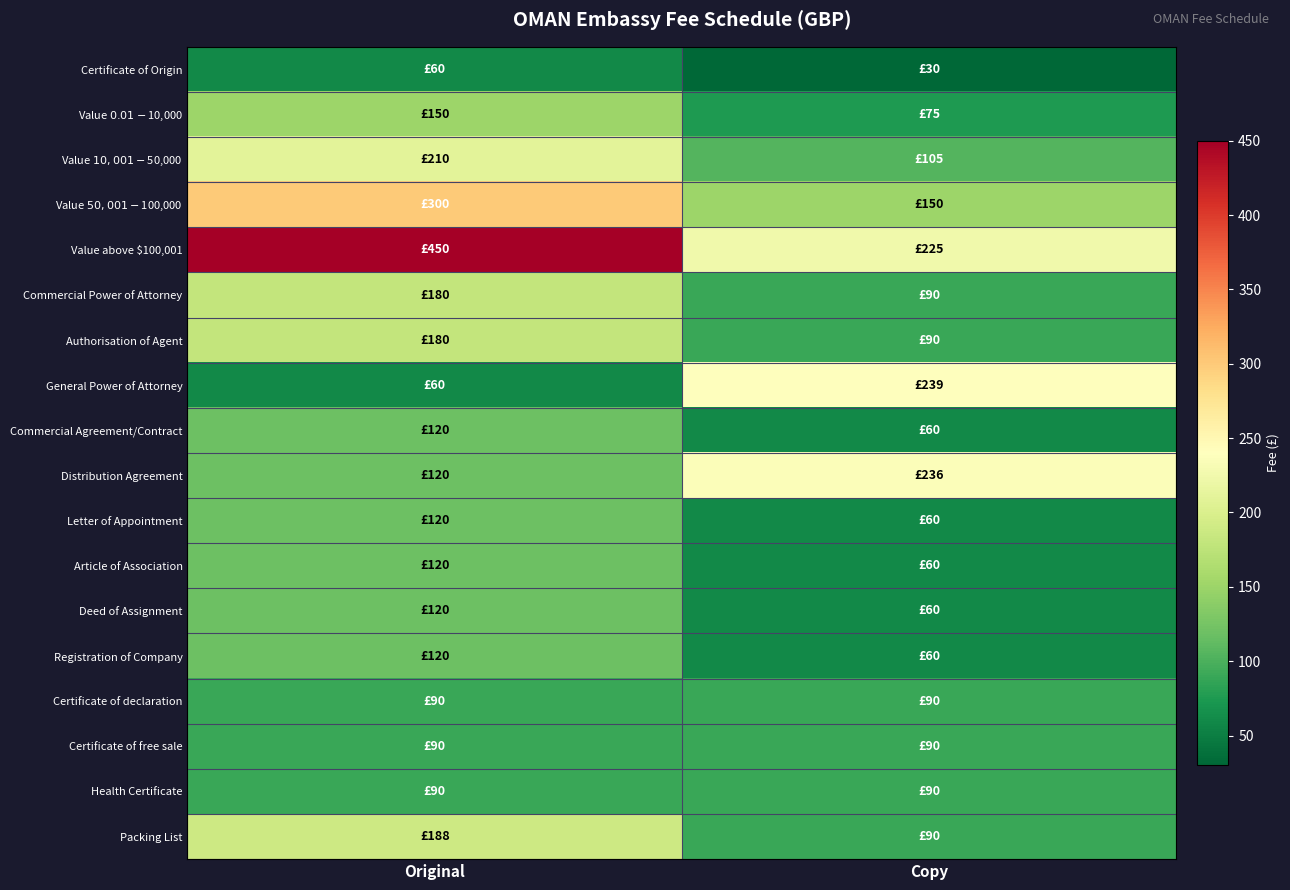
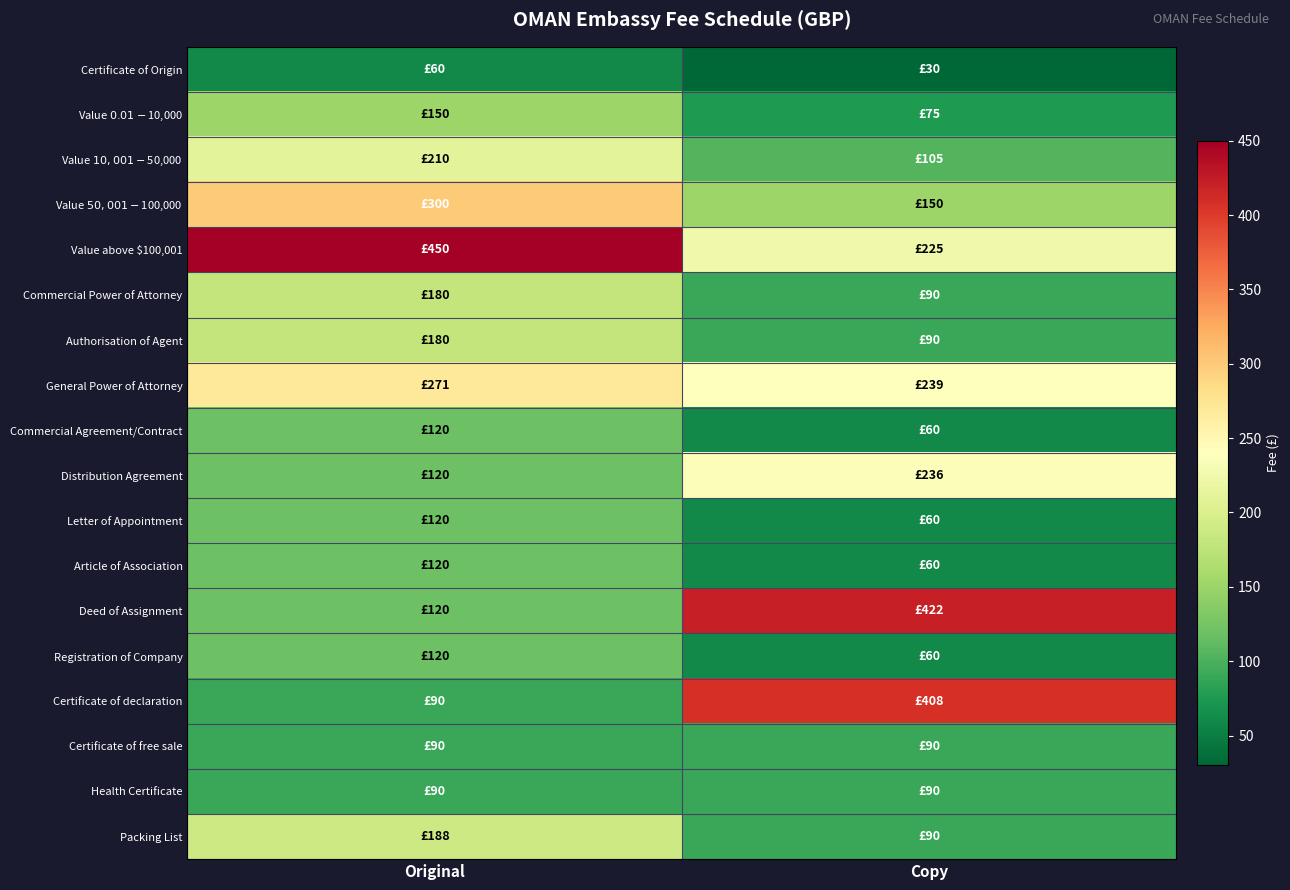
General Power of Attorney, Original: £60 -> £271
Deed of Assignment, Copy: £60 -> £422
Certificate of declaration, Copy: £90 -> £408
